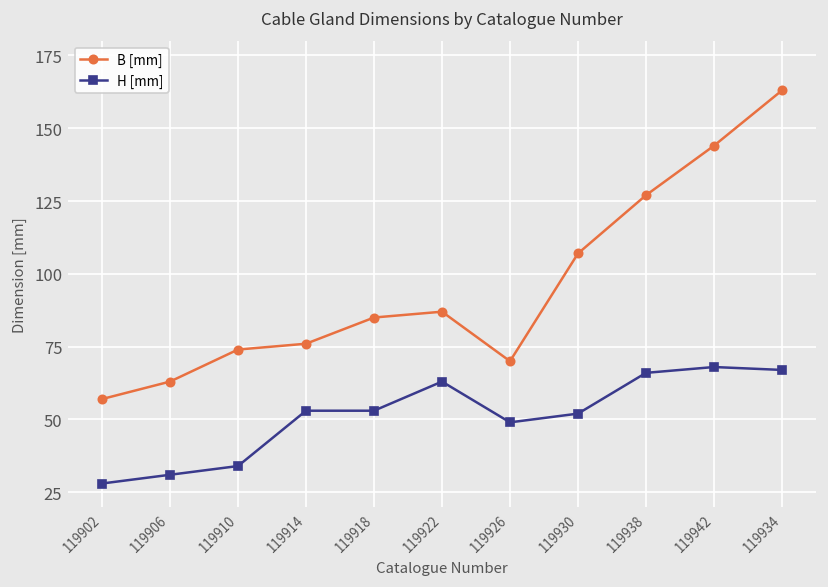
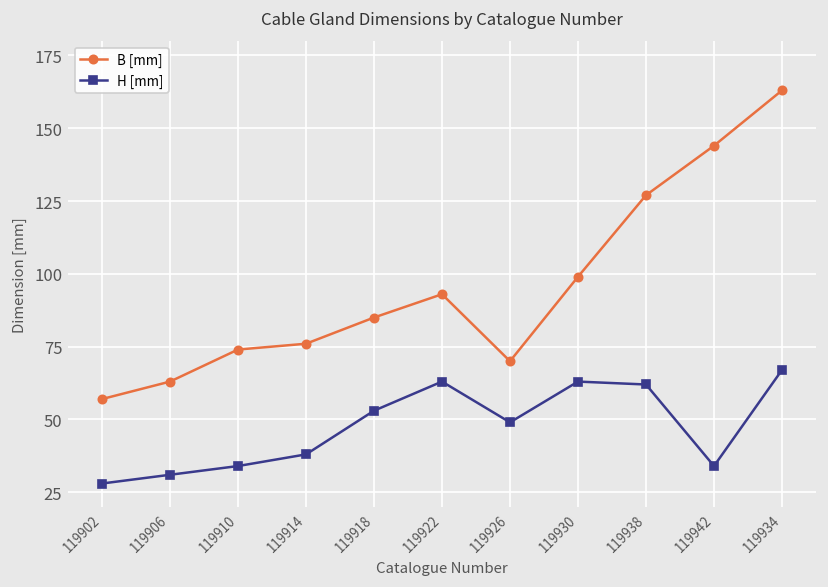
H [mm], 119914: 53 -> 38
B [mm], 119922: 87 -> 93
B [mm], 119930: 107 -> 99
H [mm], 119930: 52 -> 63
H [mm], 119938: 66 -> 62
H [mm], 119942: 68 -> 34
